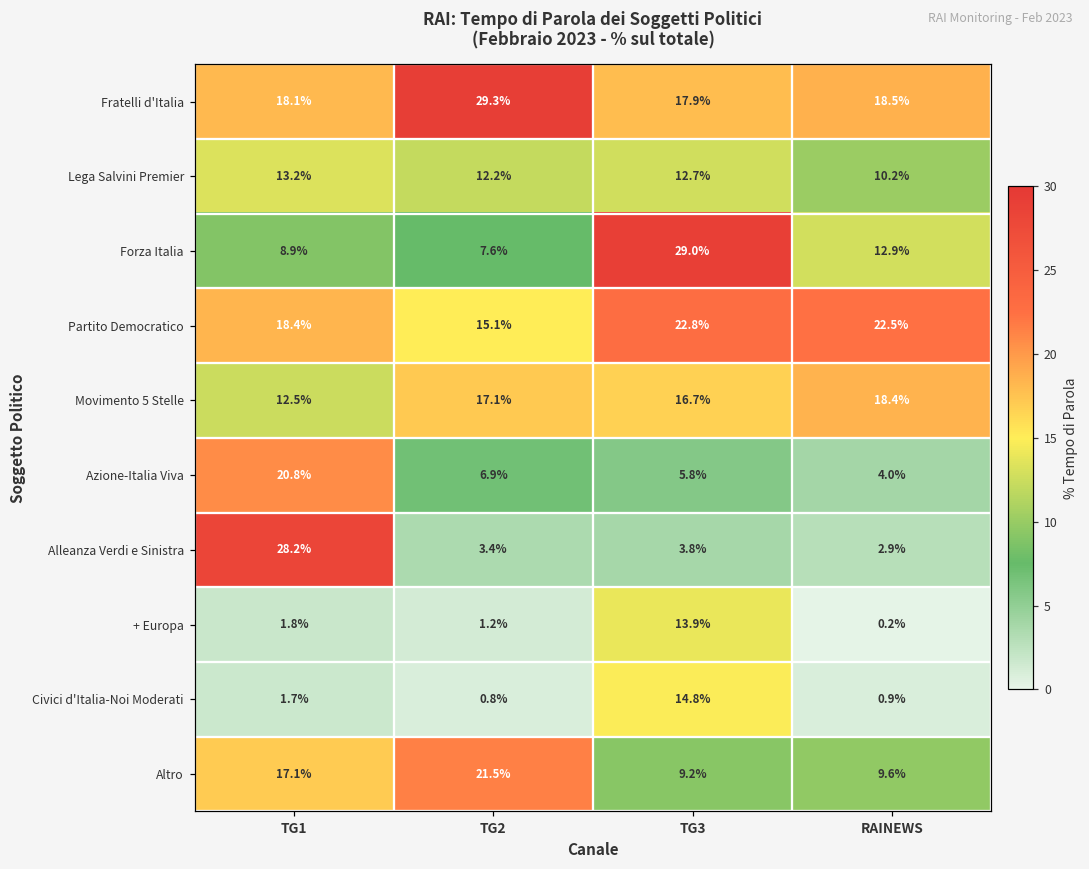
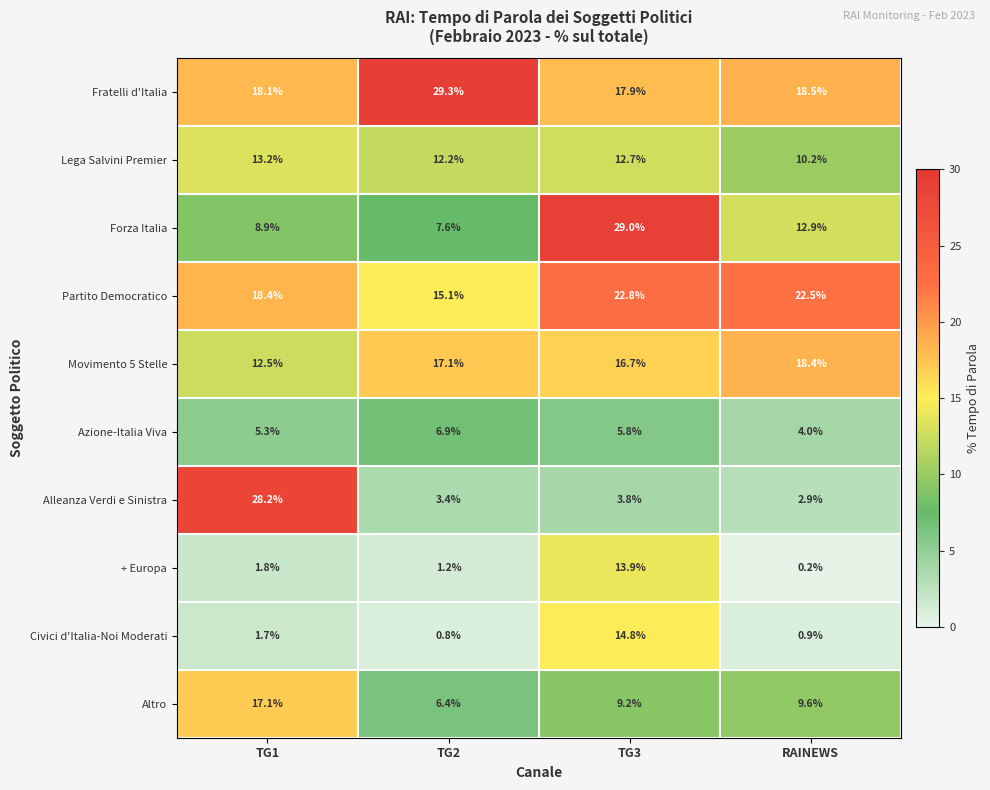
Azione-Italia Viva, TG1: 20.8% -> 5.3%
Altro, TG2: 21.5% -> 6.4%
